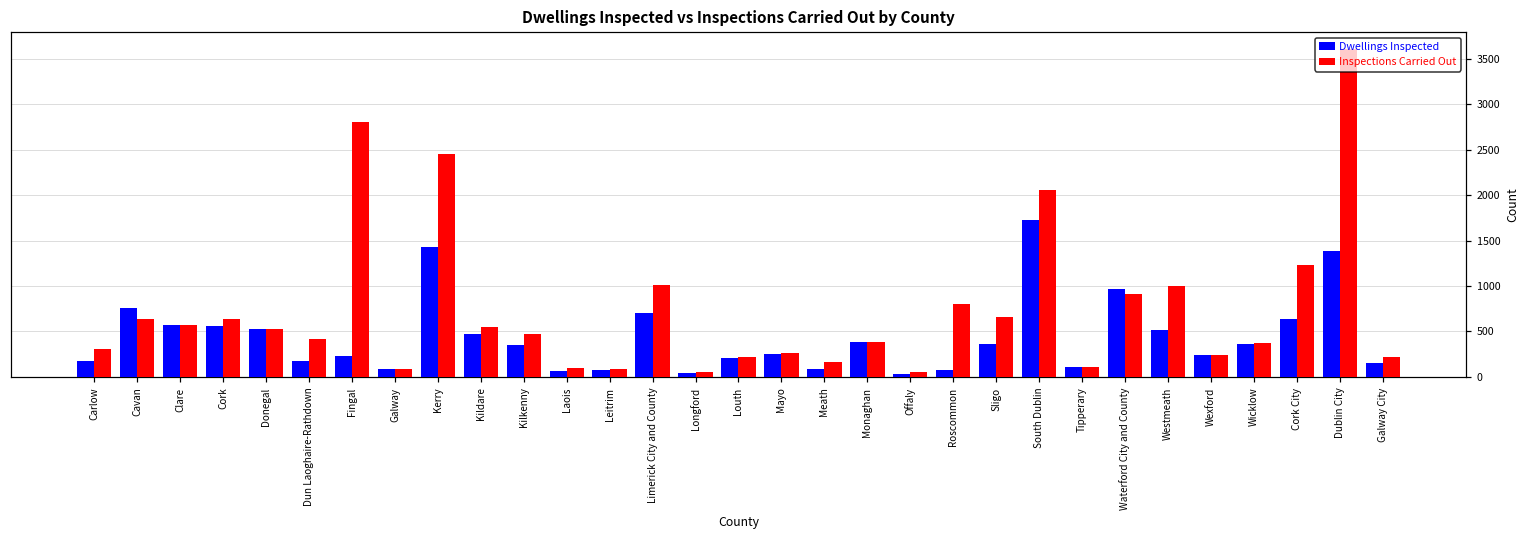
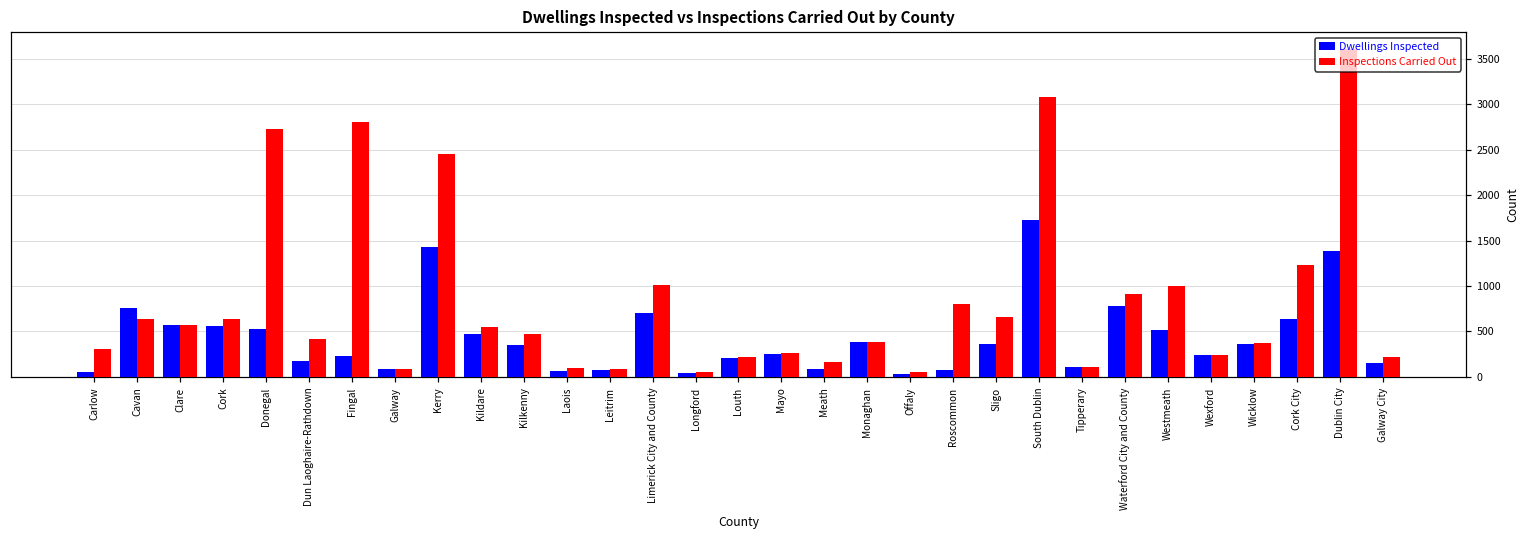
Dwellings Inspected, Carlow: 200 -> 100
Inspections Carried Out, Donegal: 500 -> 2700
Inspections Carried Out, South Dublin: 2100 -> 3100
Dwellings Inspected, Waterford City and County: 1000 -> 800
